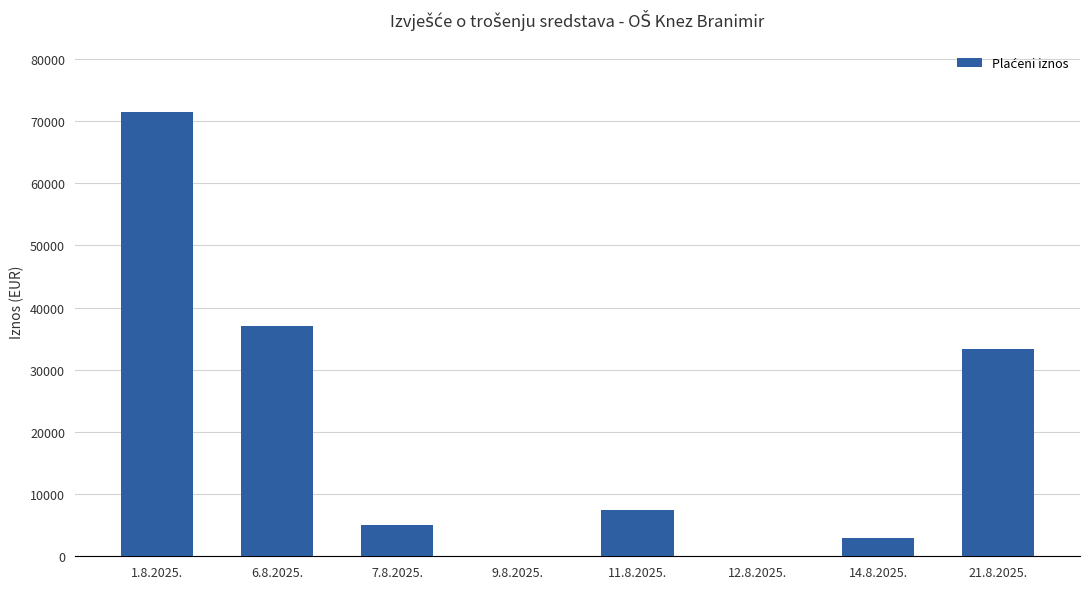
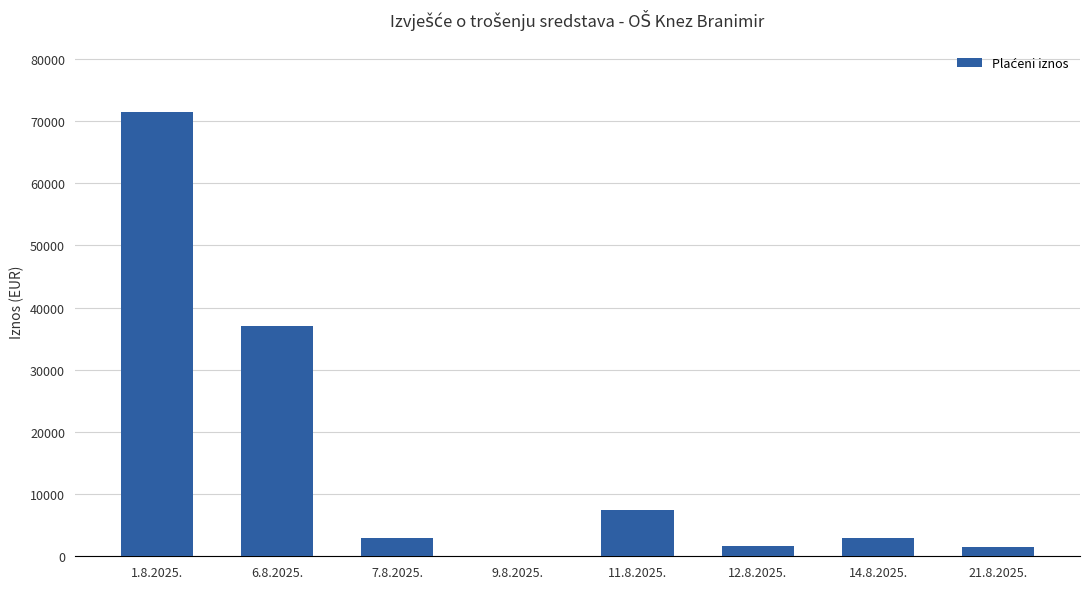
7.8.2025.: 5000 -> 3000
12.8.2025.: 0 -> 2000
21.8.2025.: 33000 -> 2000
